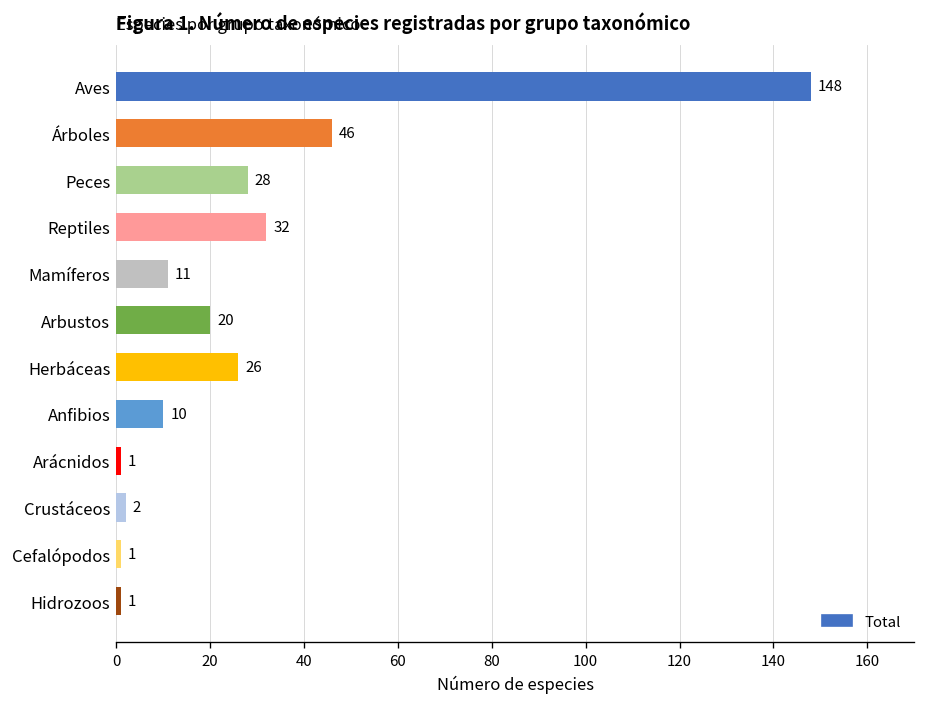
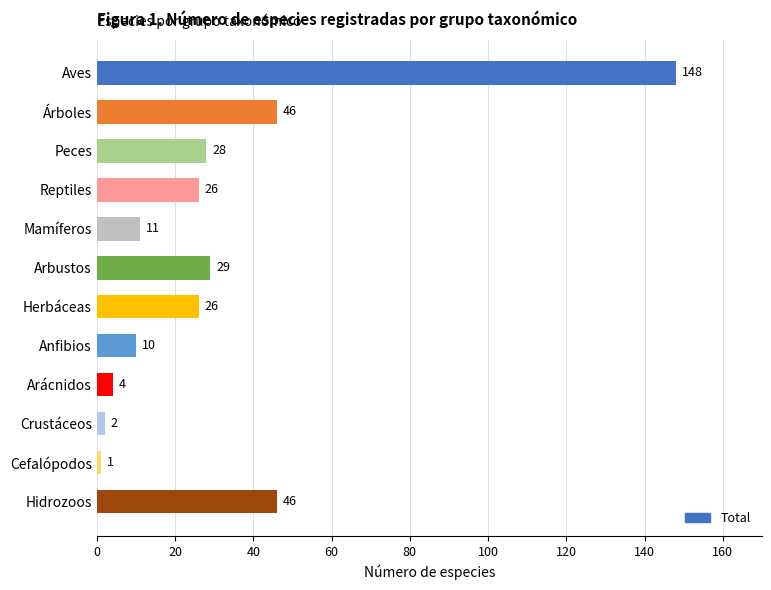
Reptiles: 32 -> 26
Arbustos: 20 -> 29
Arácnidos: 1 -> 4
Hidrozoos: 1 -> 46
